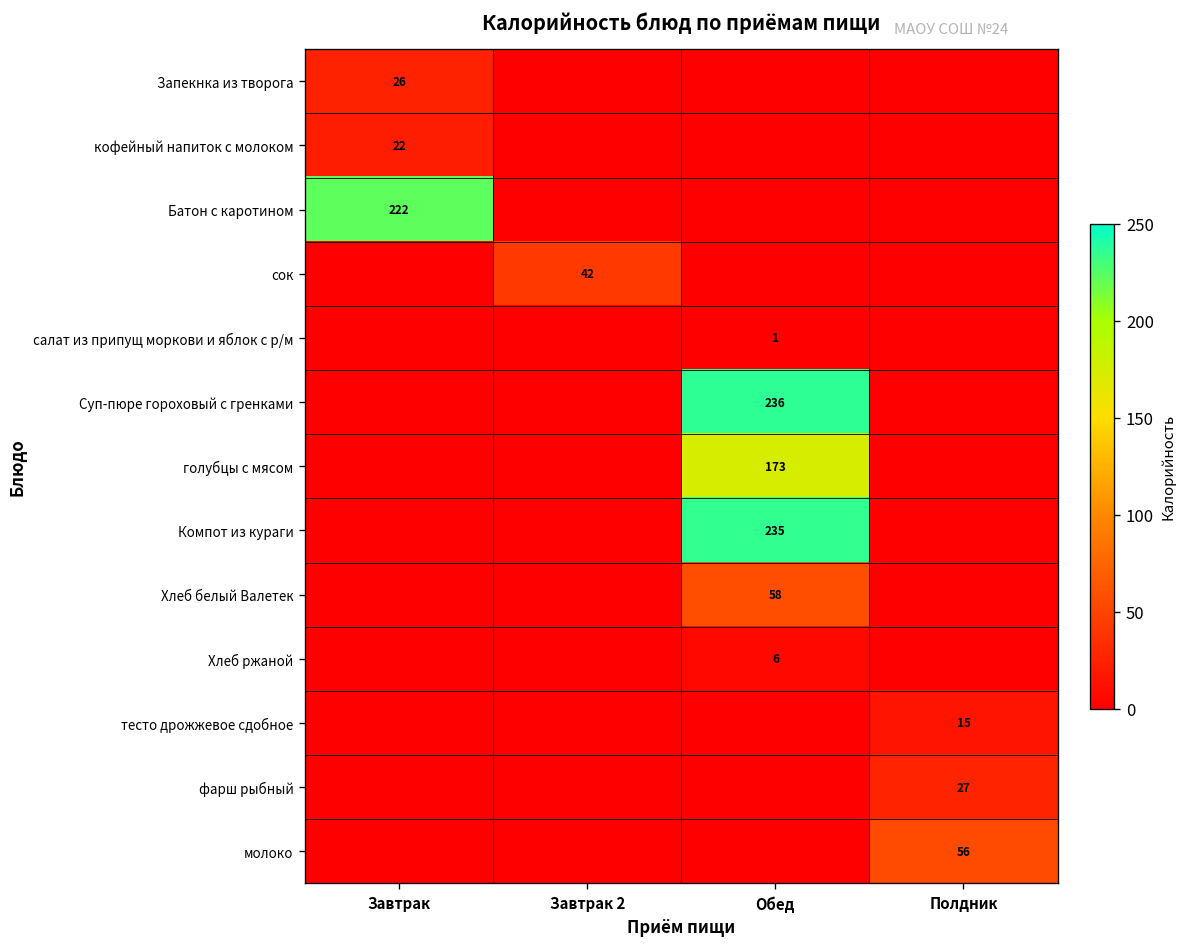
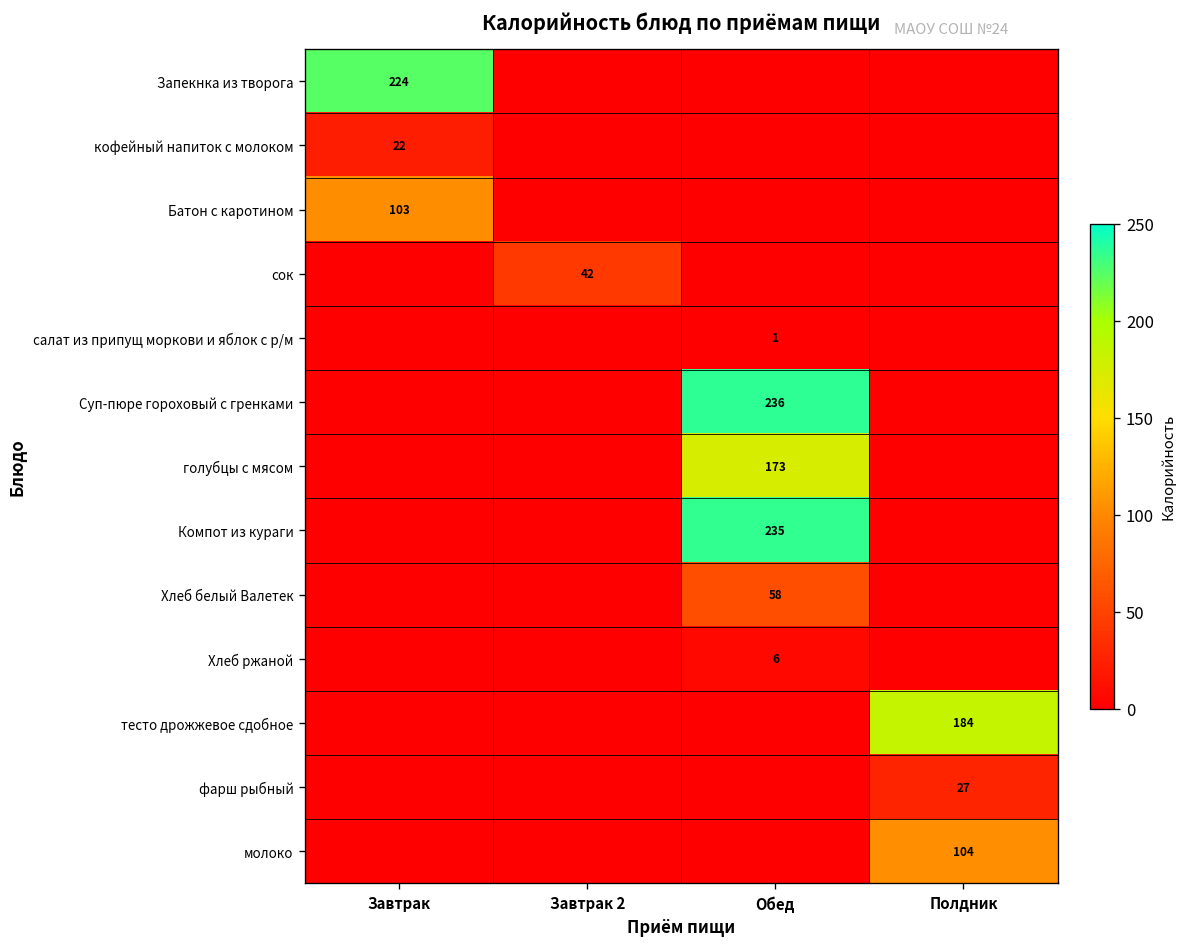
Запекнка из творога, Завтрак: 26 -> 224
Батон с каротином, Завтрак: 222 -> 103
тесто дрожжевое сдобное, Полдник: 15 -> 184
молоко, Полдник: 56 -> 104
